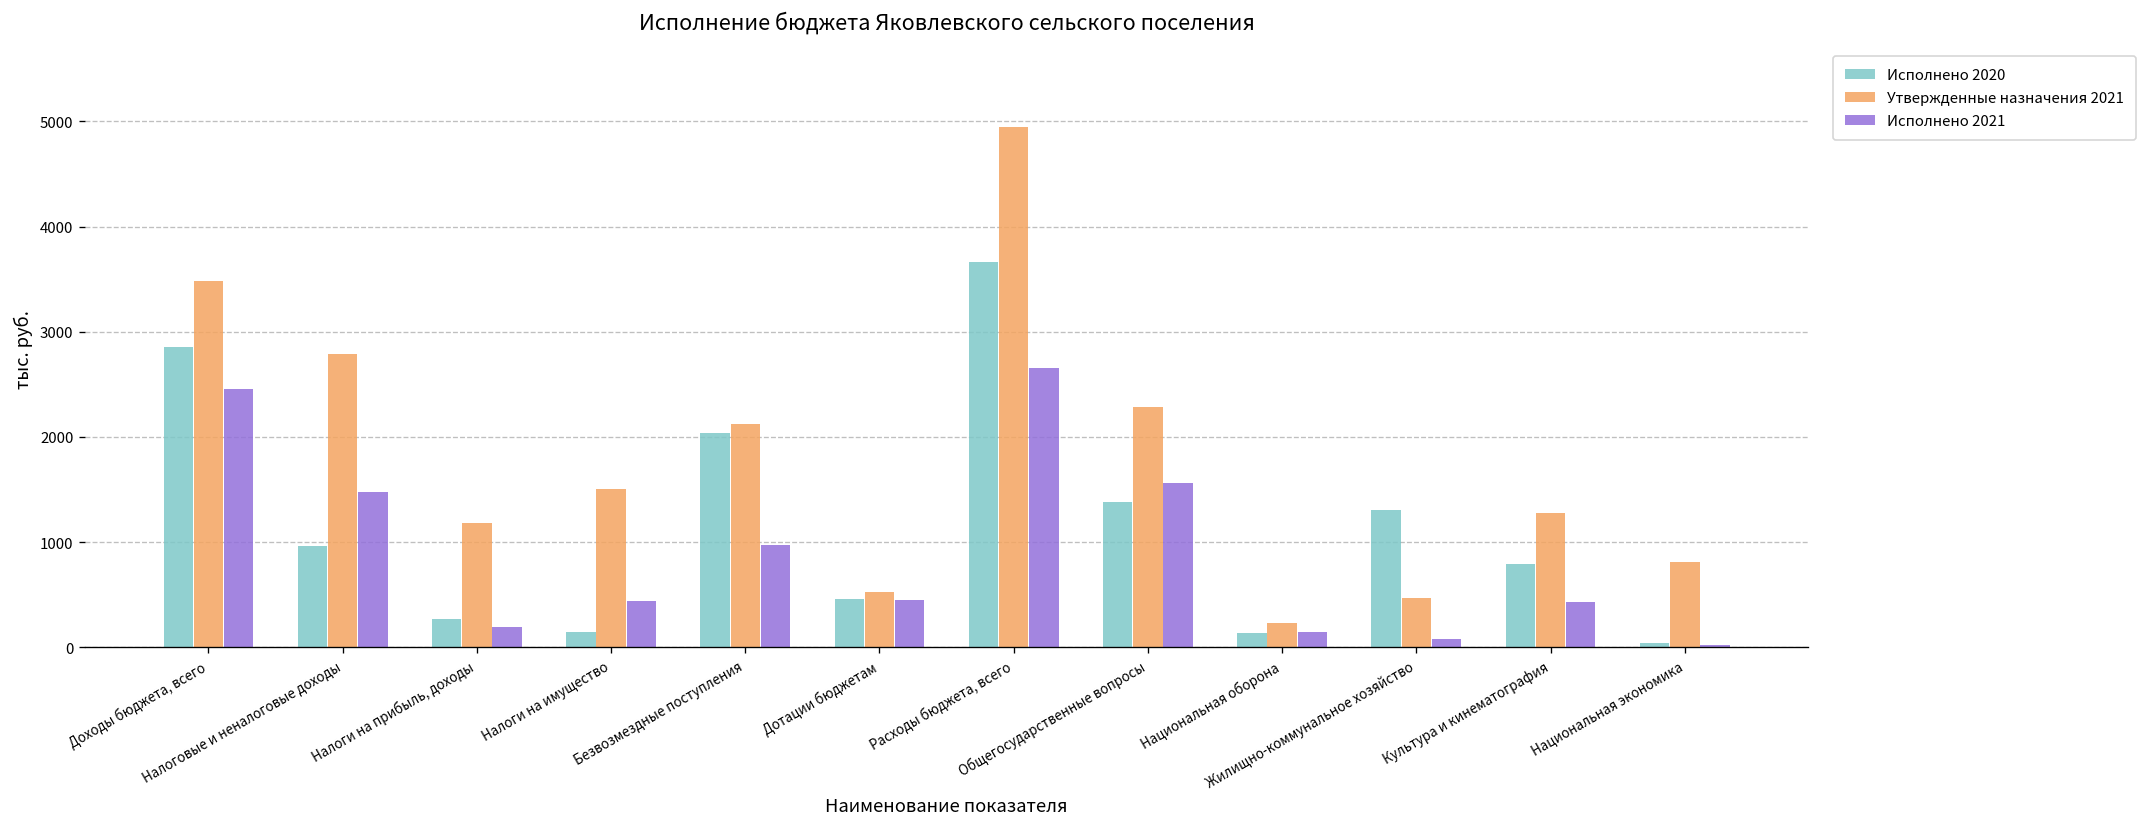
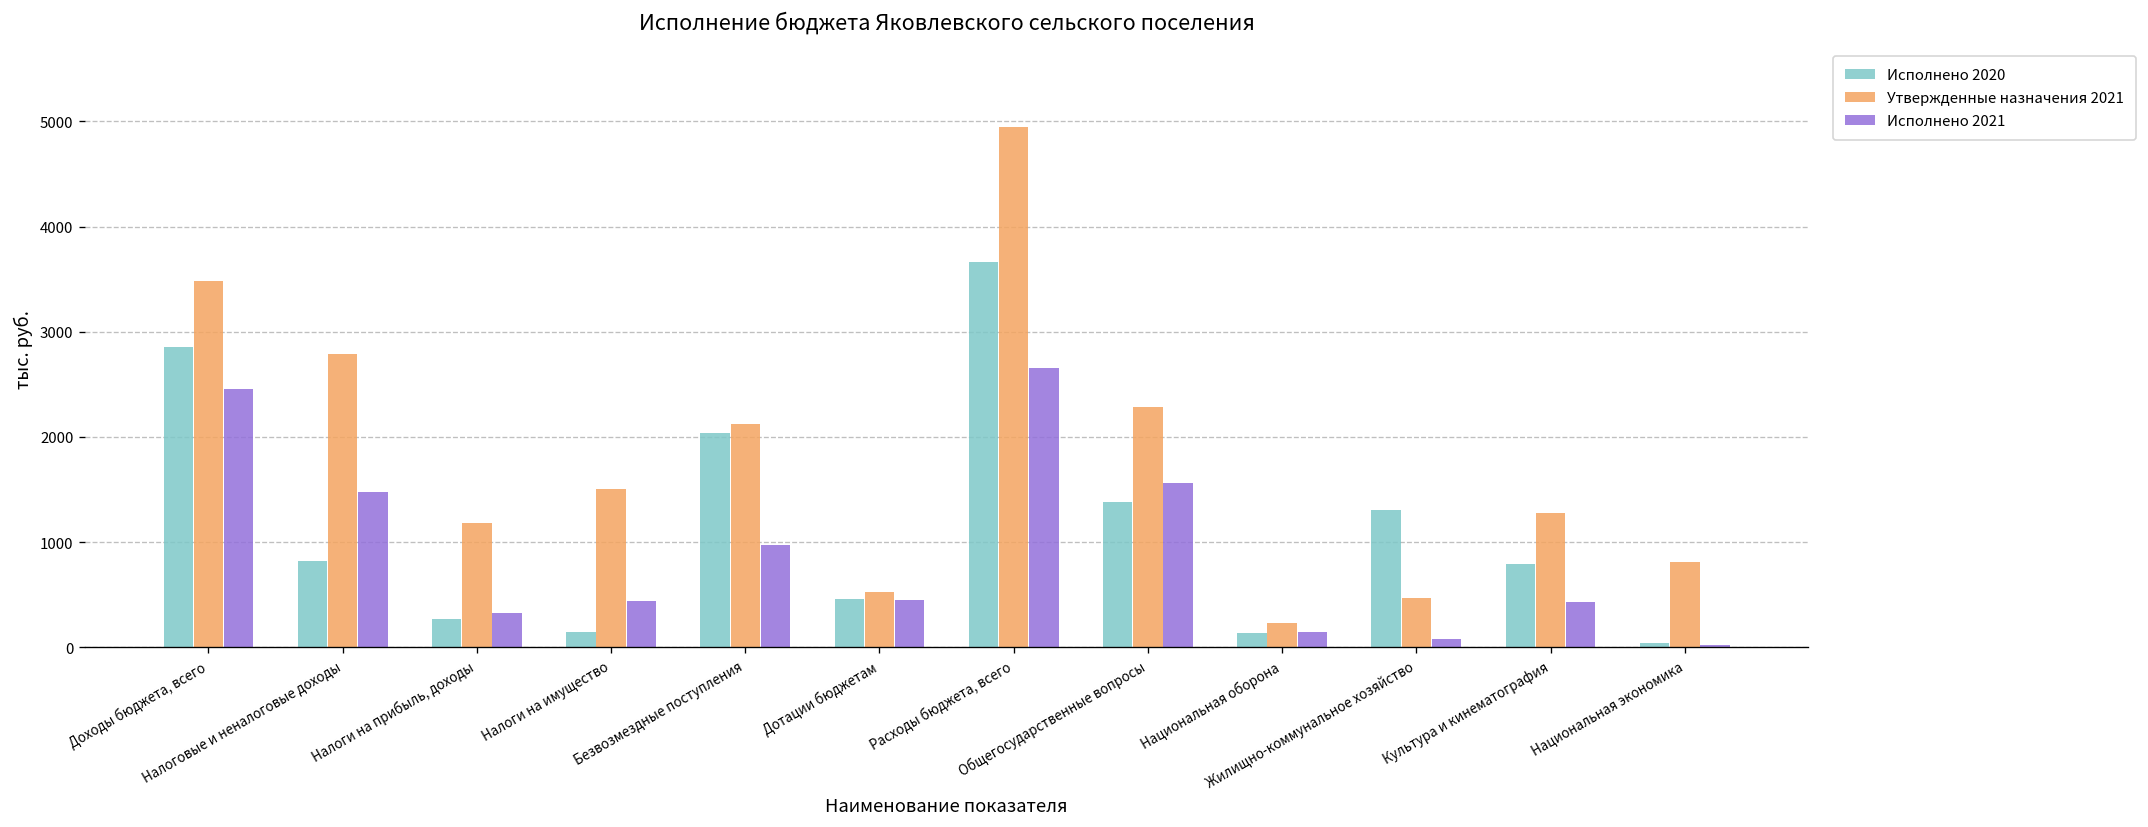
Исполнено 2020, Налоговые и неналоговые доходы: 1000 -> 800
Исполнено 2021, Налоги на прибыль, доходы: 200 -> 300
